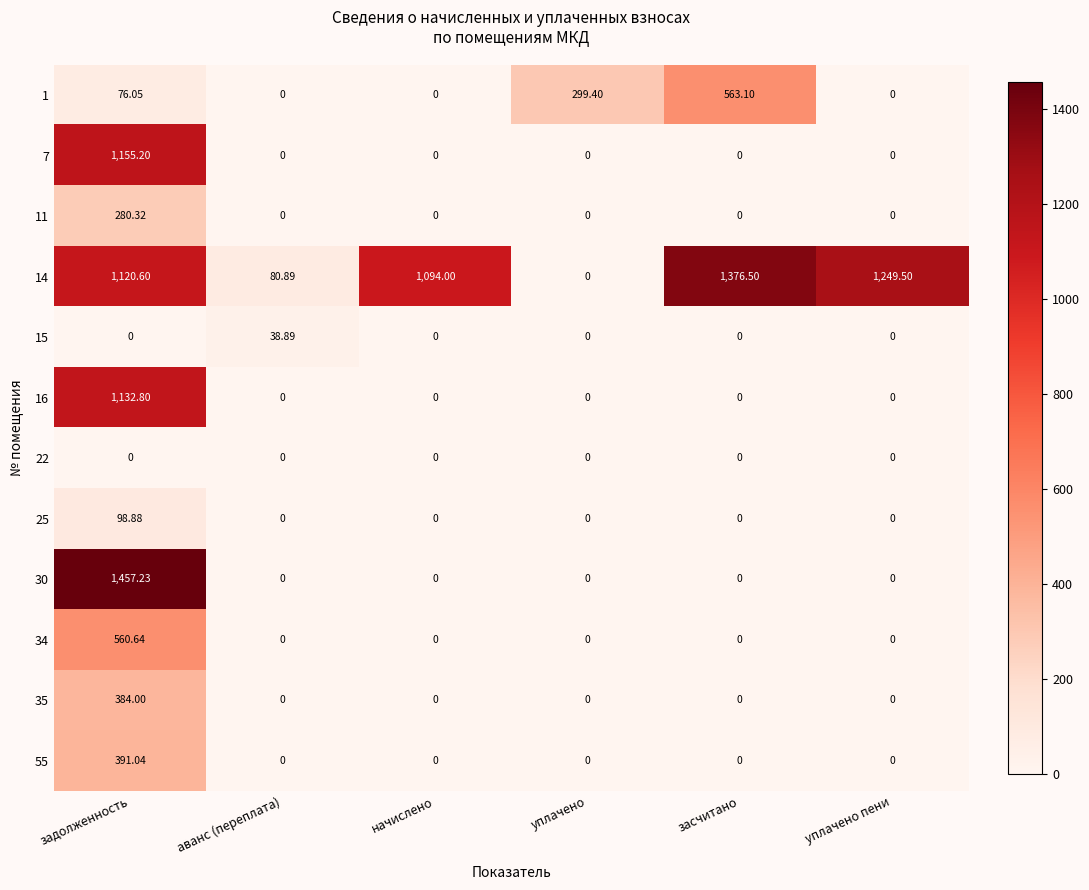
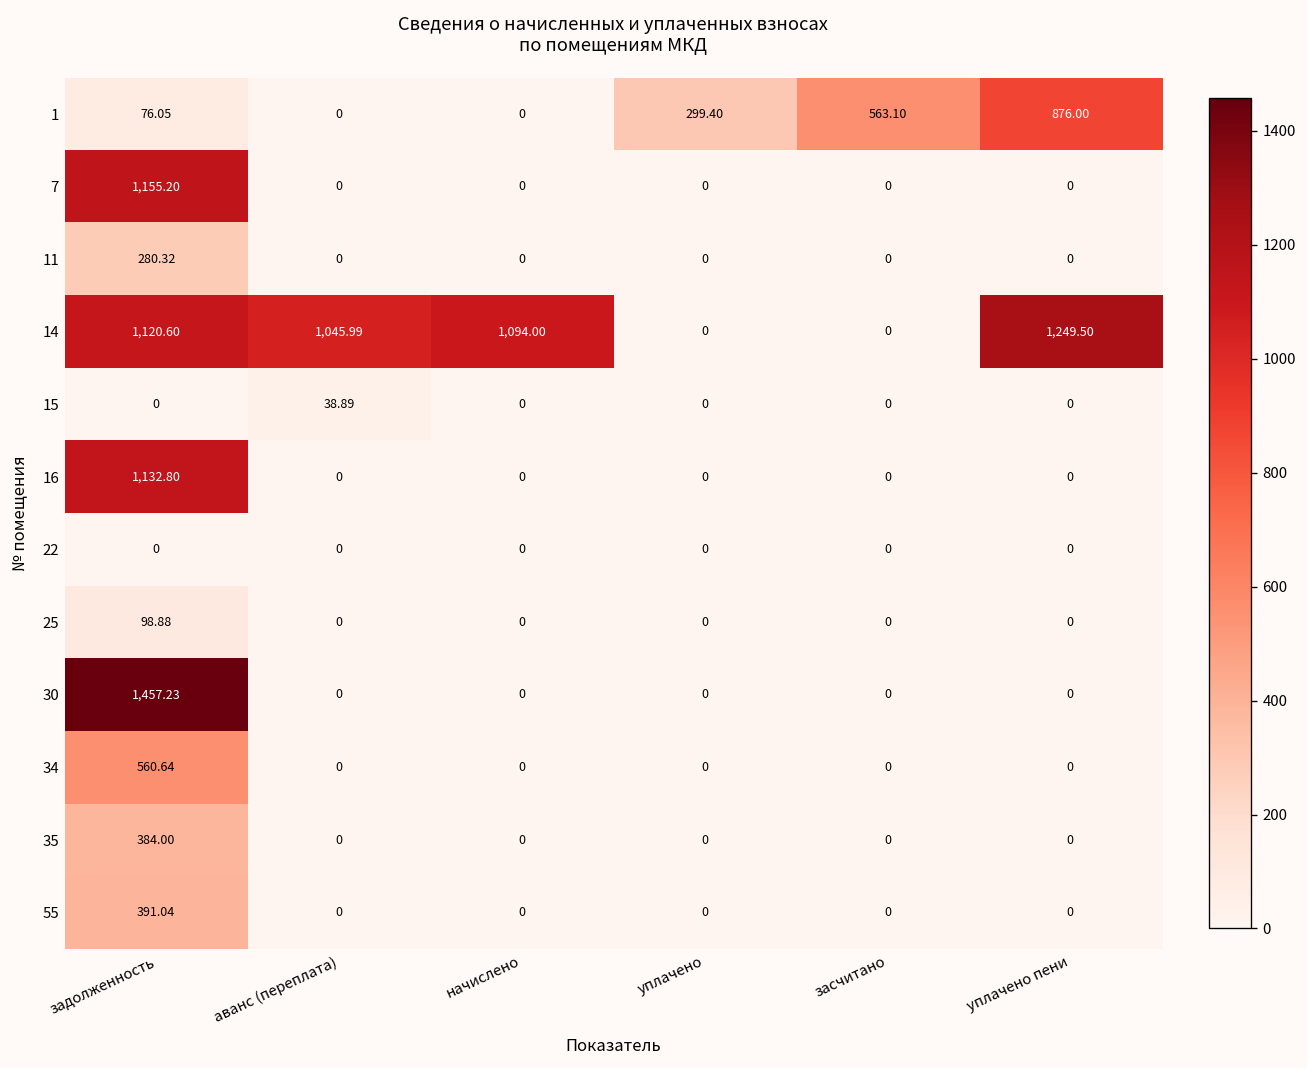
1, уплачено пени: 0 -> 876.00
14, аванс (переплата): 80.89 -> 1,045.99
14, засчитано: 1,376.50 -> 0
